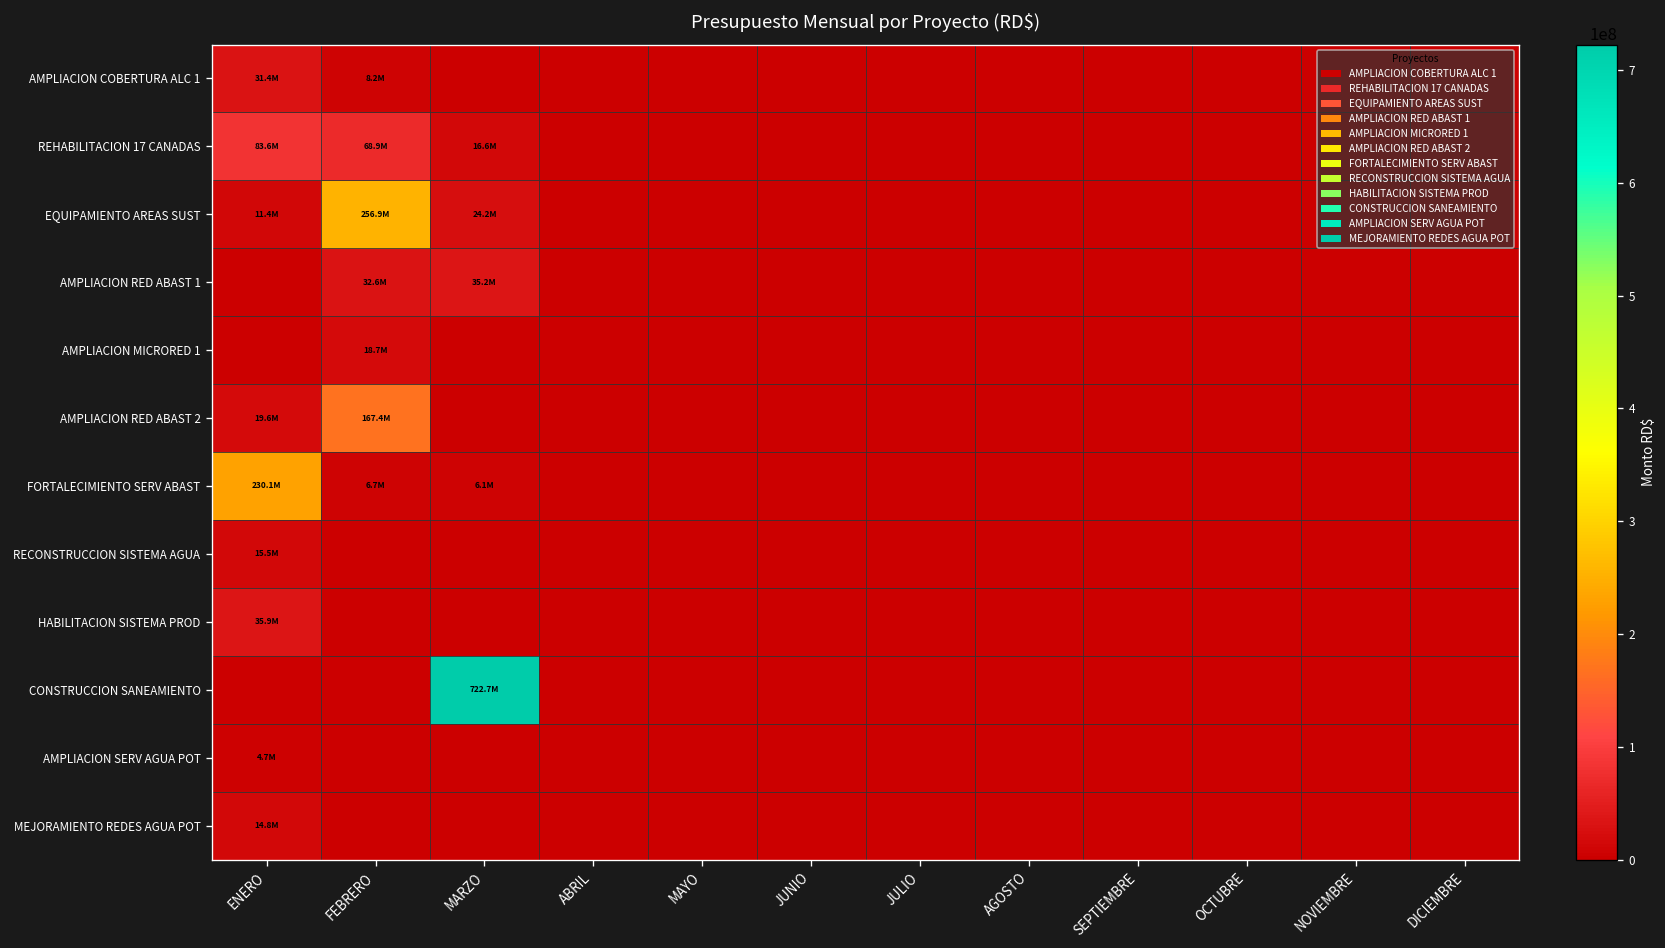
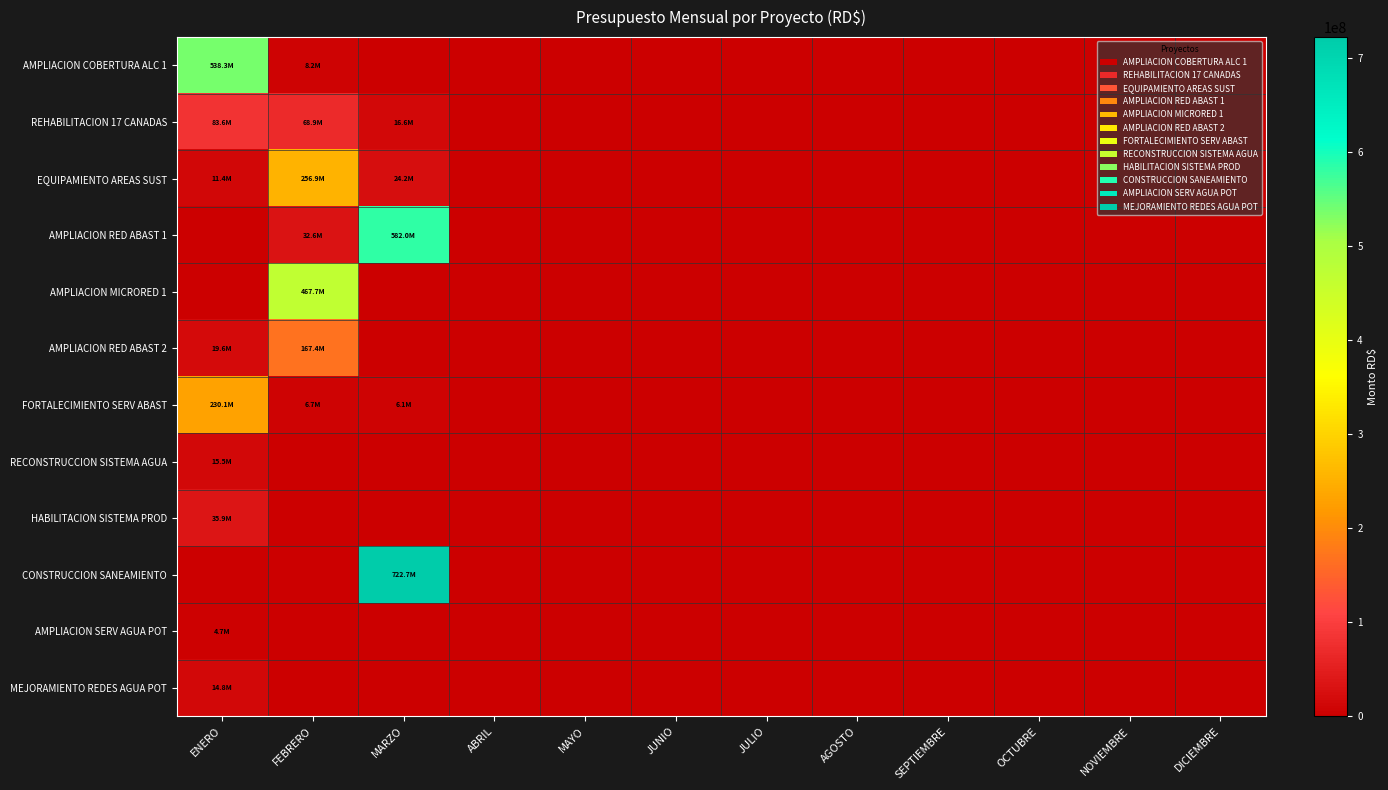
AMPLIACION COBERTURA ALC 1, ENERO: 31.4M -> 538.3M
AMPLIACION RED ABAST 1, MARZO: 35.2M -> 582.0M
AMPLIACION MICRORED 1, FEBRERO: 18.7M -> 467.7M
